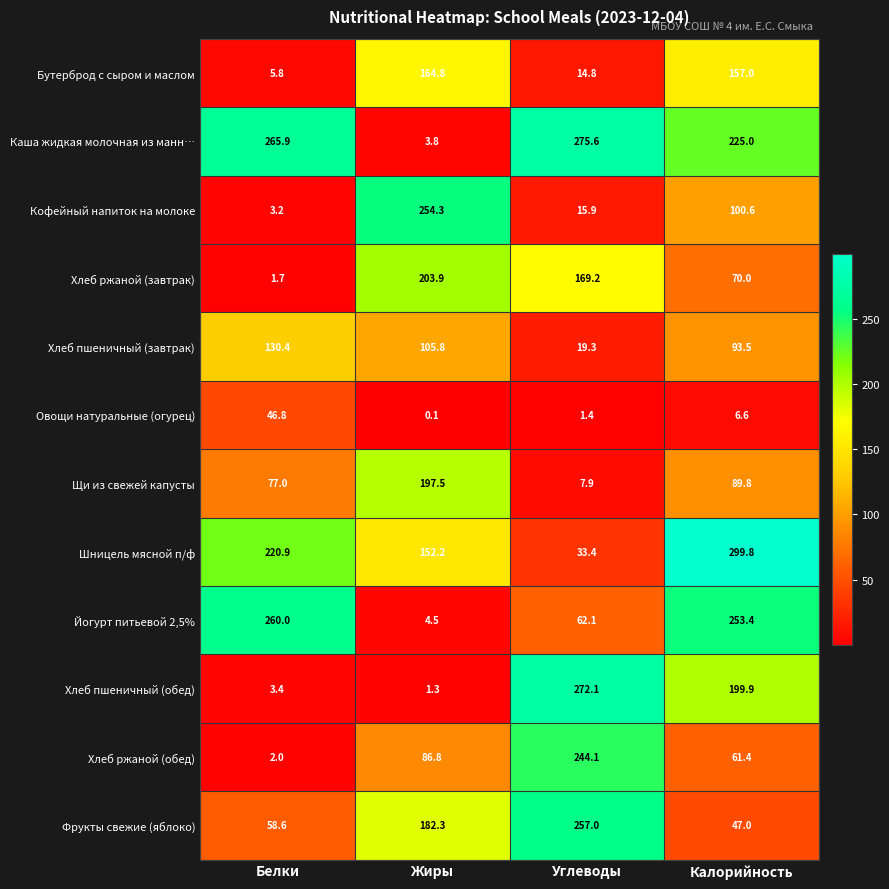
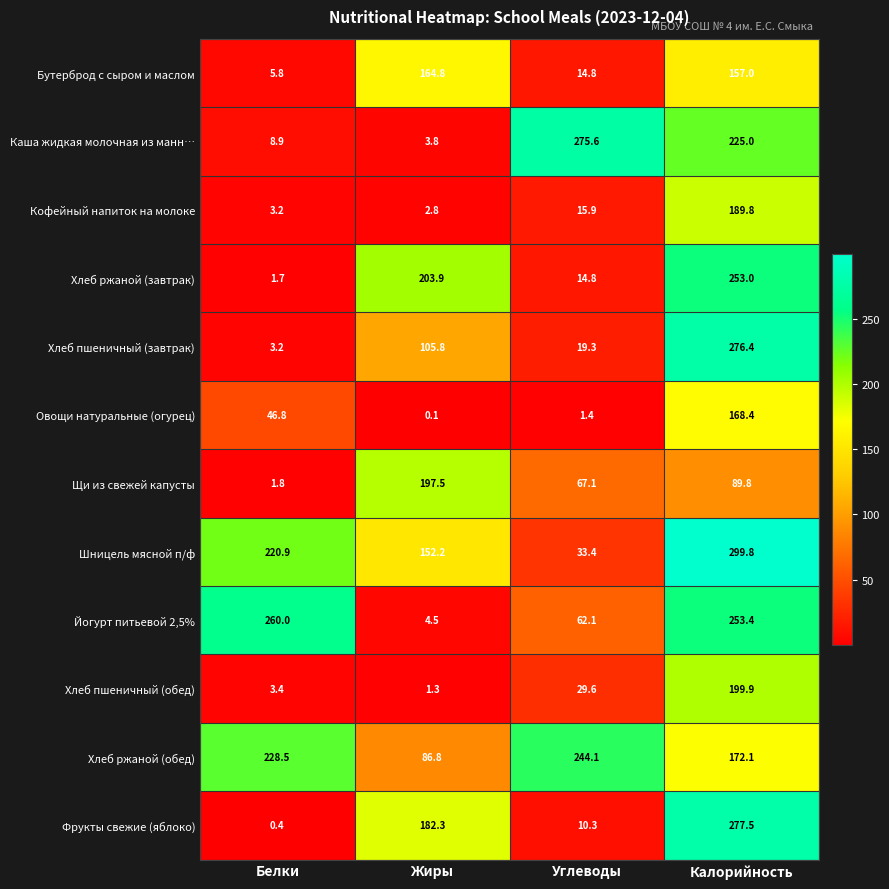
Каша жидкая молочная из манн…, Белки: 265.9 -> 8.9
Кофейный напиток на молоке, Жиры: 254.3 -> 2.8
Кофейный напиток на молоке, Калорийность: 100.6 -> 189.8
Хлеб ржаной (завтрак), Углеводы: 169.2 -> 14.8
Хлеб ржаной (завтрак), Калорийность: 70.0 -> 253.0
Хлеб пшеничный (завтрак), Белки: 130.4 -> 3.2
Хлеб пшеничный (завтрак), Калорийность: 93.5 -> 276.4
Овощи натуральные (огурец), Калорийность: 6.6 -> 168.4
Щи из свежей капусты, Белки: 77.0 -> 1.8
Щи из свежей капусты, Углеводы: 7.9 -> 67.1
Хлеб пшеничный (обед), Углеводы: 272.1 -> 29.6
Хлеб ржаной (обед), Белки: 2.0 -> 228.5
Хлеб ржаной (обед), Калорийность: 61.4 -> 172.1
Фрукты свежие (яблоко), Белки: 58.6 -> 0.4
Фрукты свежие (яблоко), Углеводы: 257.0 -> 10.3
Фрукты свежие (яблоко), Калорийность: 47.0 -> 277.5
